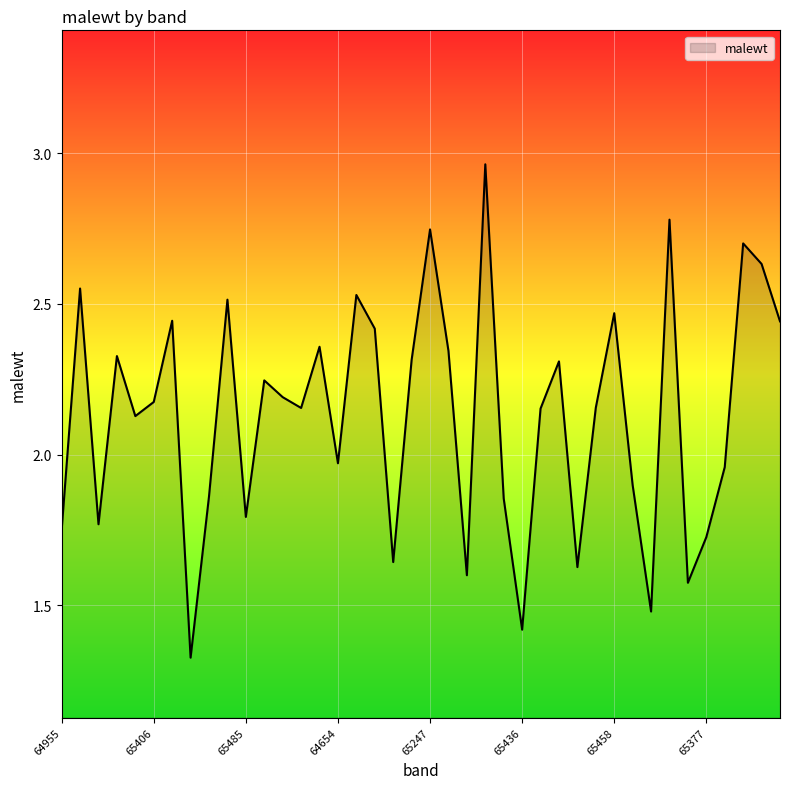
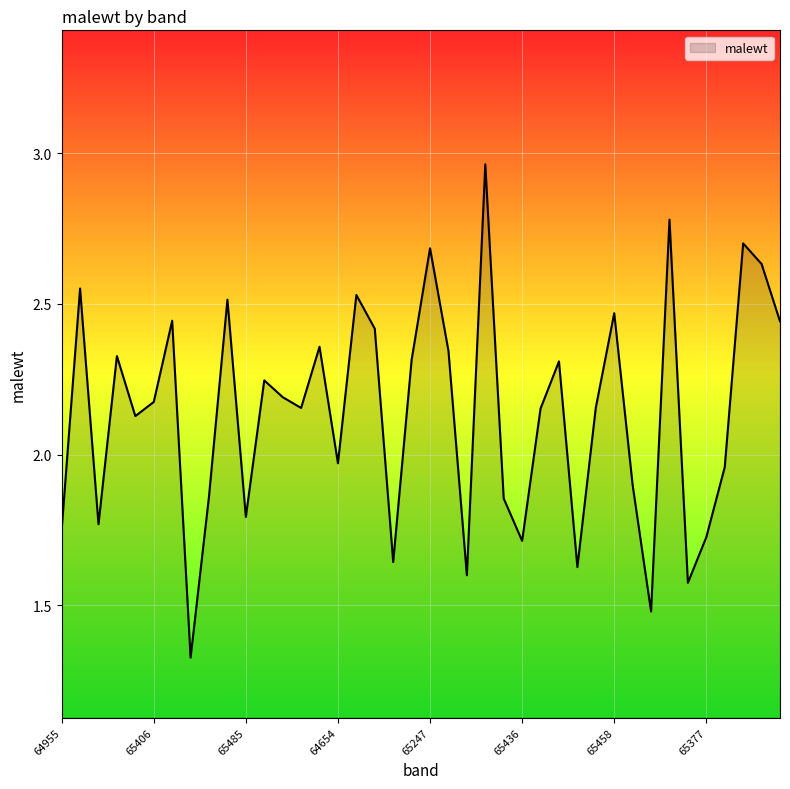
65247: 2.75 -> 2.68
65436: 1.42 -> 1.71
